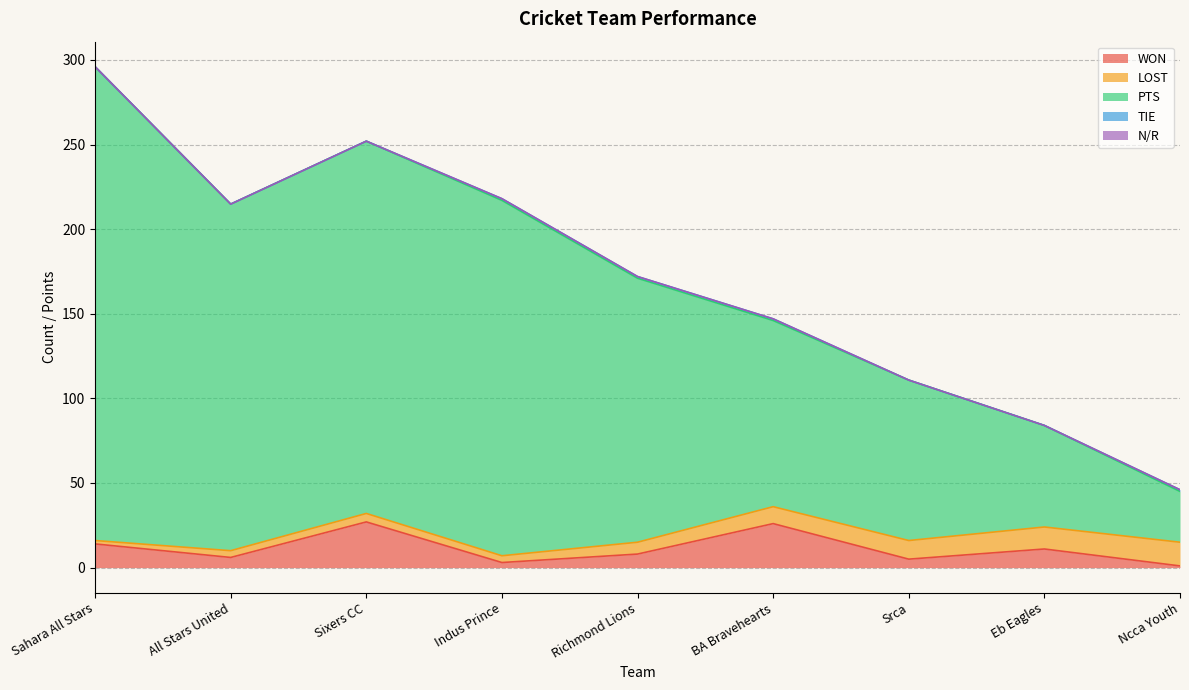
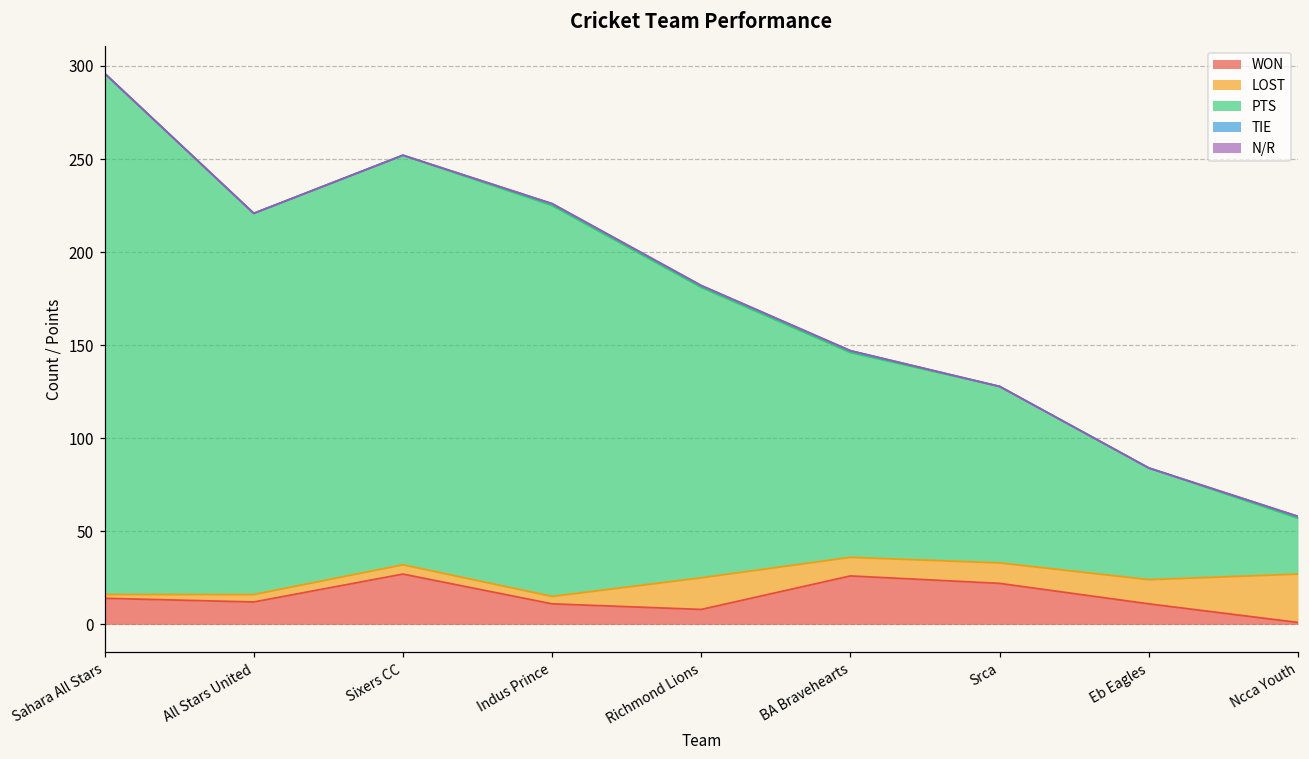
WON, All Stars United: 6 -> 12
WON, Indus Prince: 3 -> 11
LOST, Richmond Lions: 7 -> 17
WON, Srca: 5 -> 22
LOST, Ncca Youth: 14 -> 26
